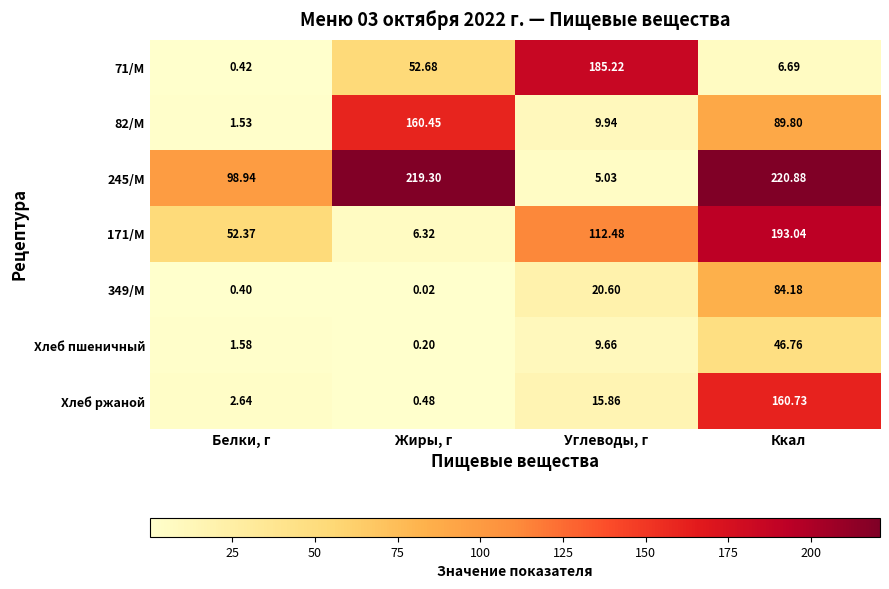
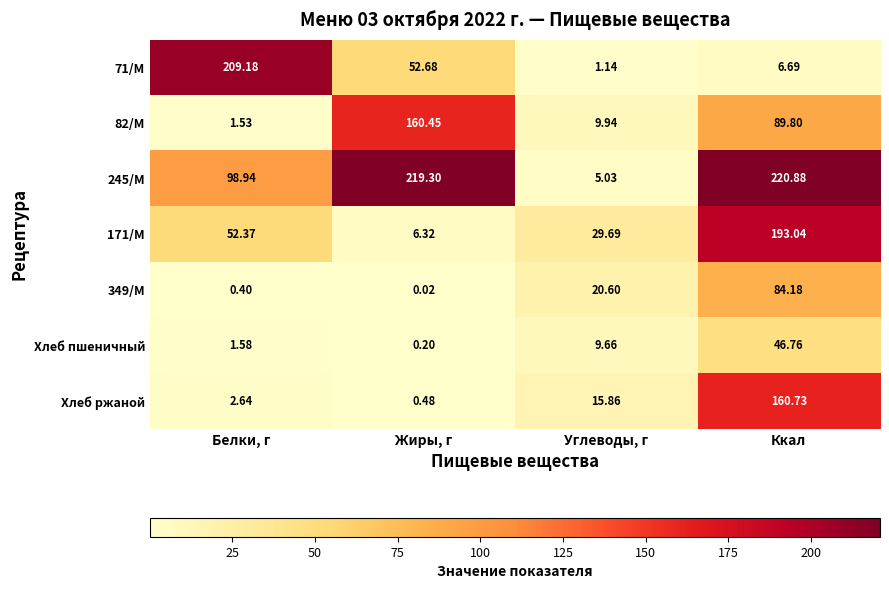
71/М, Белки, г: 0.42 -> 209.18
71/М, Углеводы, г: 185.22 -> 1.14
171/М, Углеводы, г: 112.48 -> 29.69
